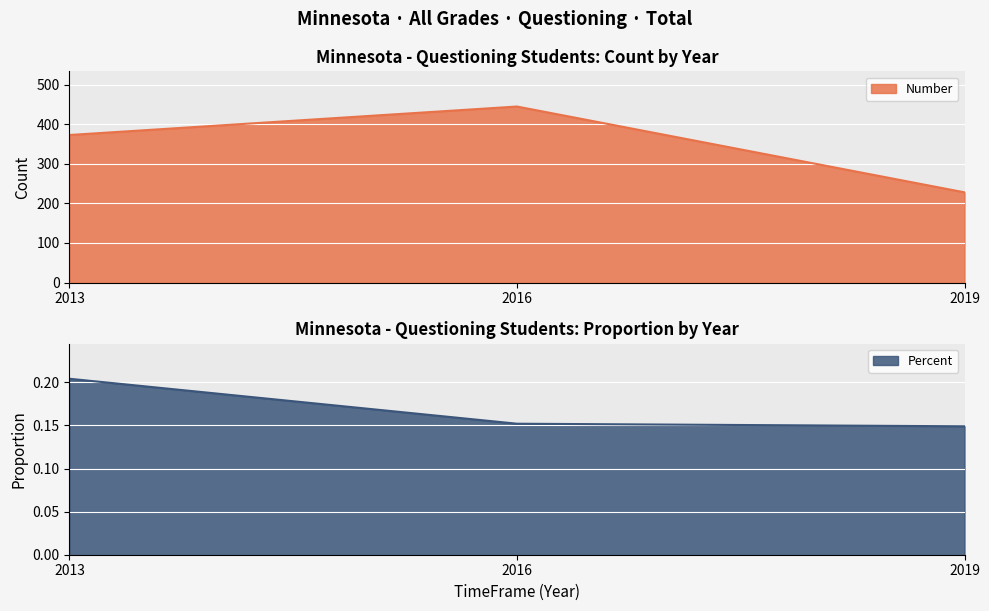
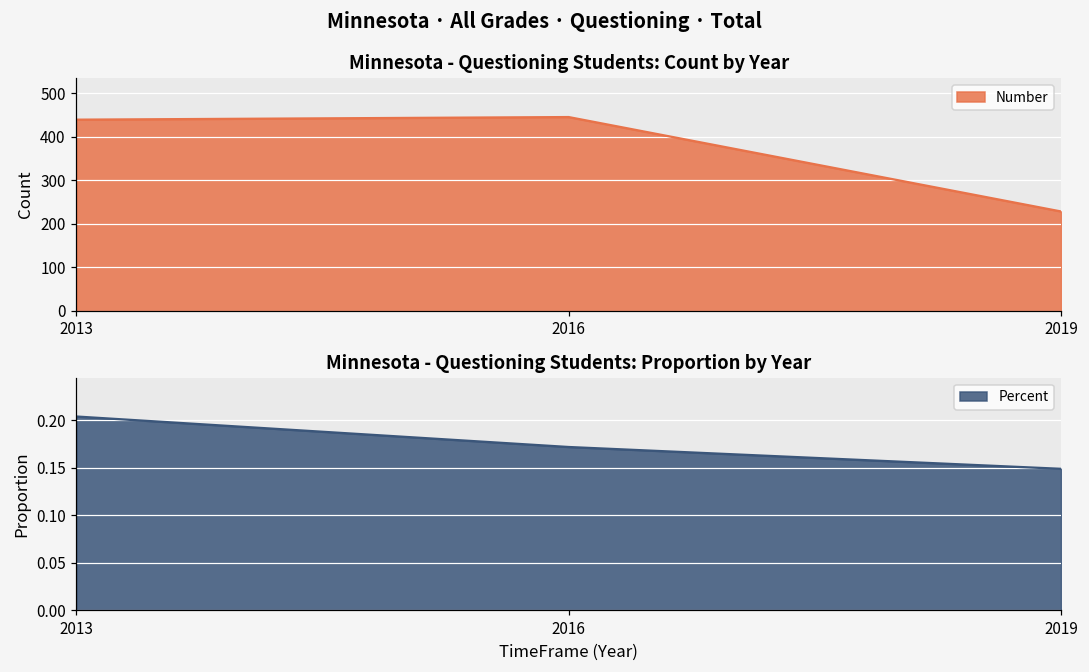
Minnesota - Questioning Students: Count by Year, 2013: 370 -> 440
Minnesota - Questioning Students: Proportion by Year, 2016: 0.15 -> 0.17
